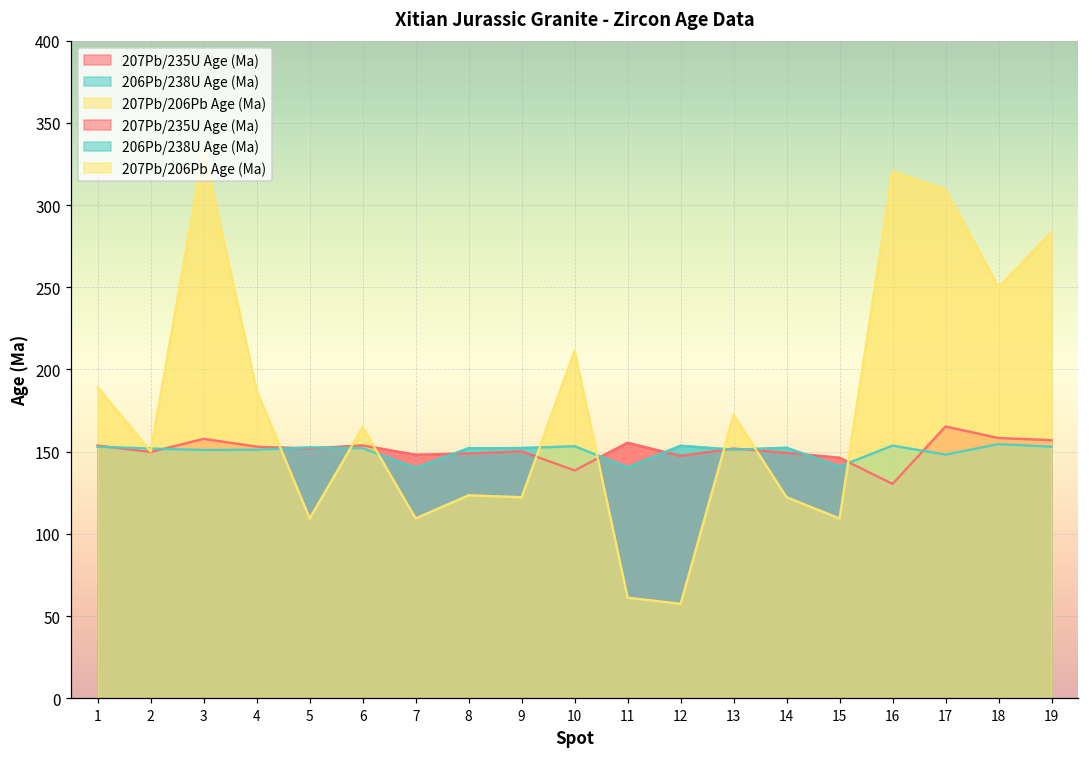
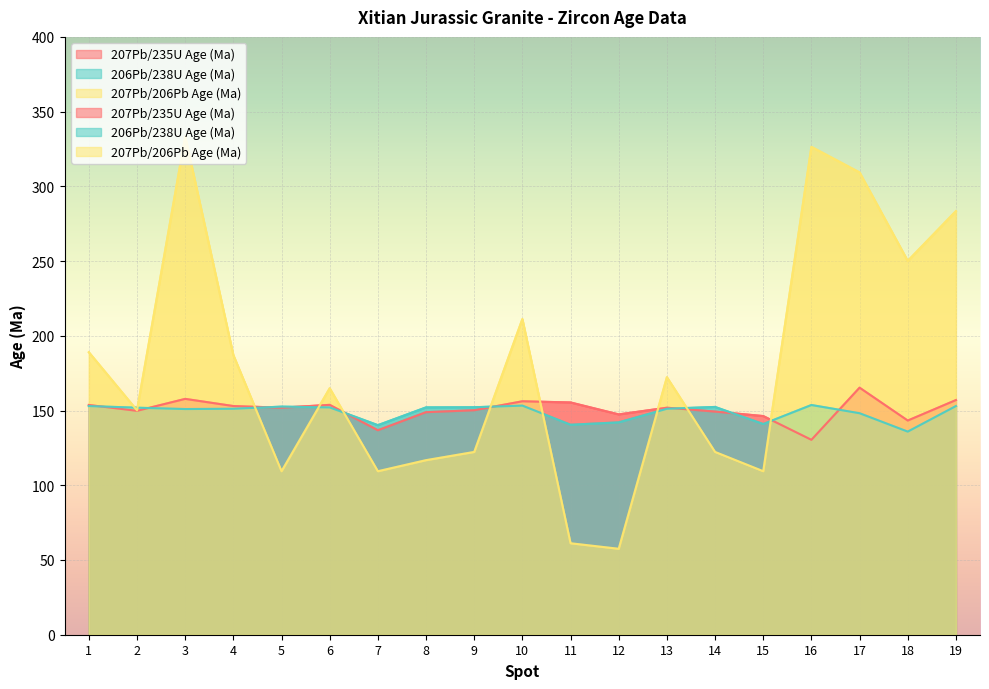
207Pb/235U Age (Ma), 7: 148 -> 137
207Pb/206Pb Age (Ma), 8: 124 -> 117
207Pb/235U Age (Ma), 10: 139 -> 156
206Pb/238U Age (Ma), 12: 154 -> 142
207Pb/206Pb Age (Ma), 16: 320 -> 326
207Pb/235U Age (Ma), 18: 158 -> 143
206Pb/238U Age (Ma), 18: 155 -> 136
